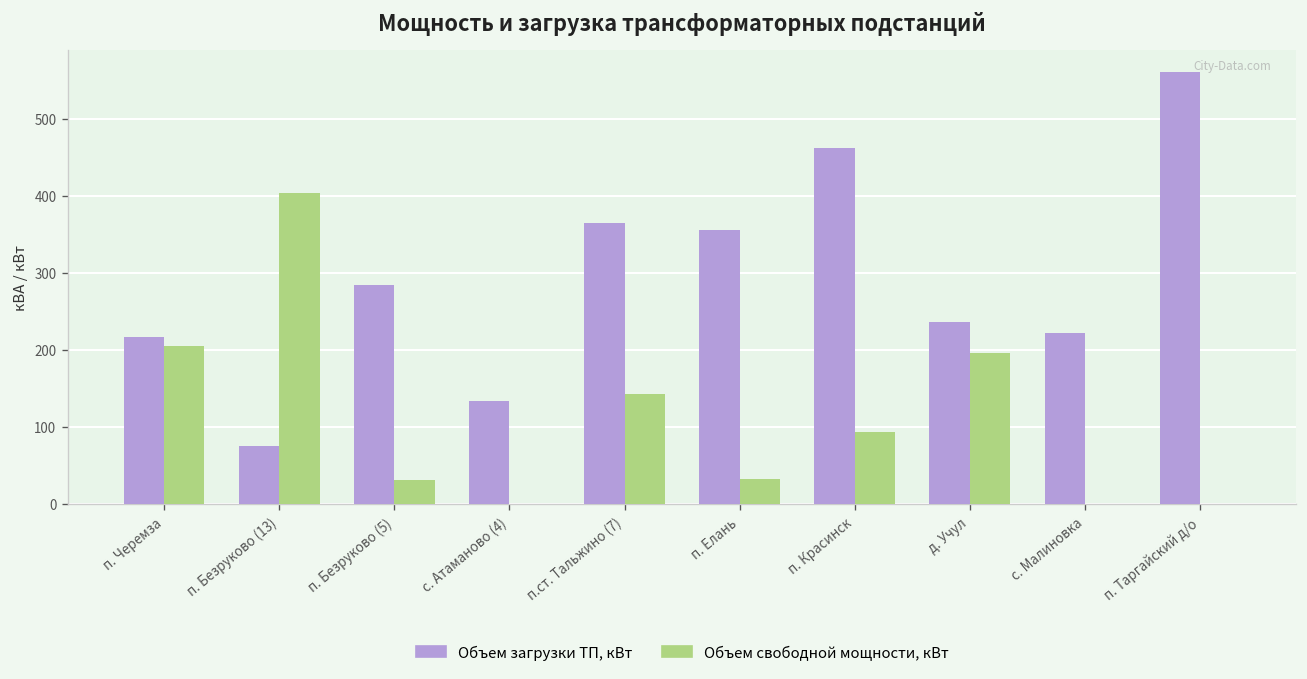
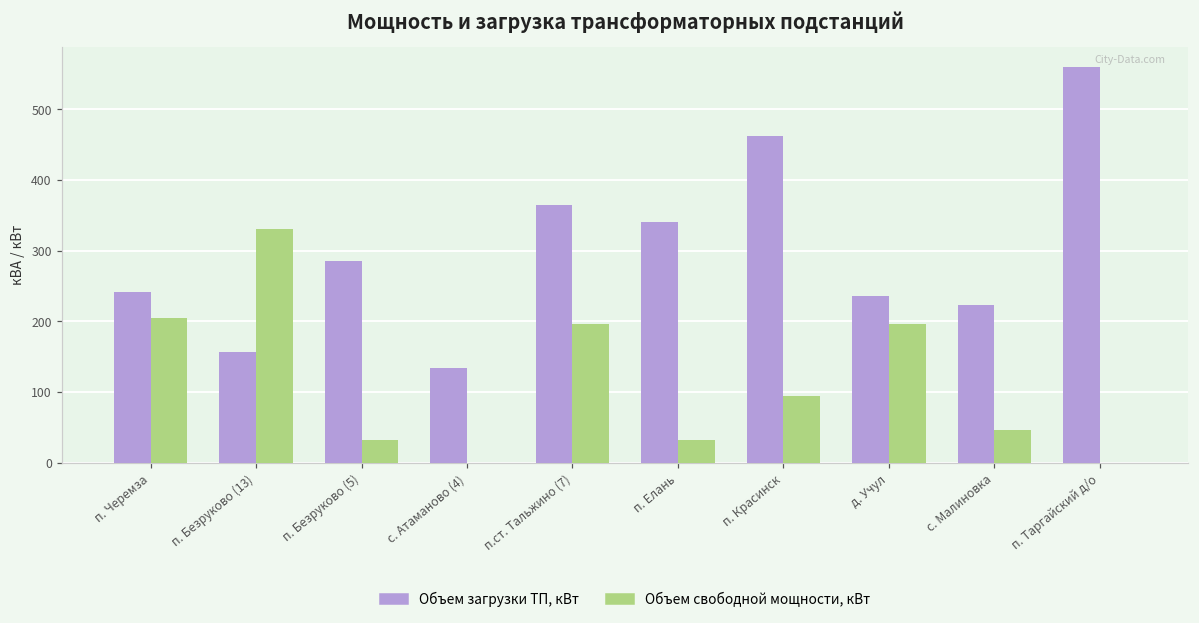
Объем загрузки ТП, кВт, п. Черемза: 220 -> 240
Объем загрузки ТП, кВт, п. Безруково (13): 70 -> 160
Объем свободной мощности, кВт, п. Безруково (13): 400 -> 330
Объем свободной мощности, кВт, п.ст. Тальжино (7): 140 -> 200
Объем загрузки ТП, кВт, п. Елань: 360 -> 340
Объем свободной мощности, кВт, с. Малиновка: 0 -> 50
